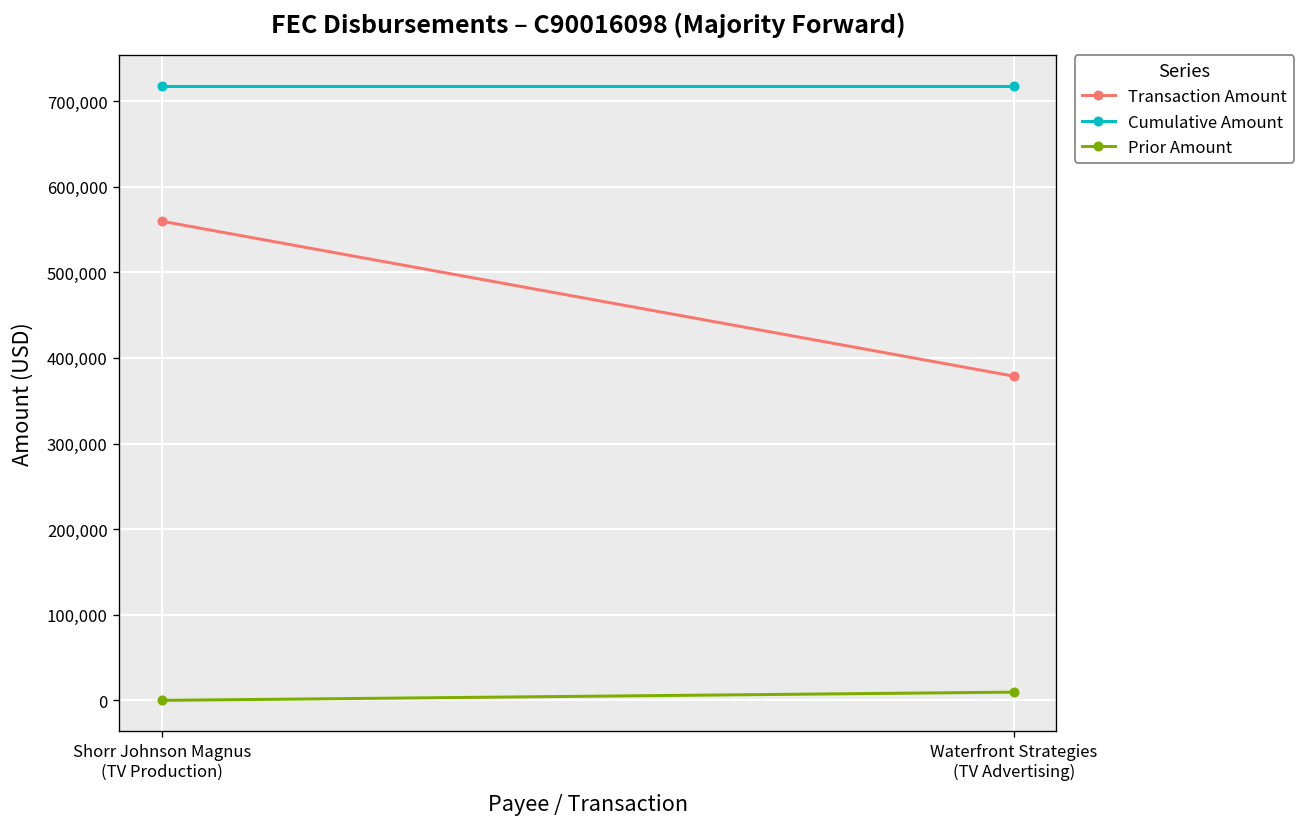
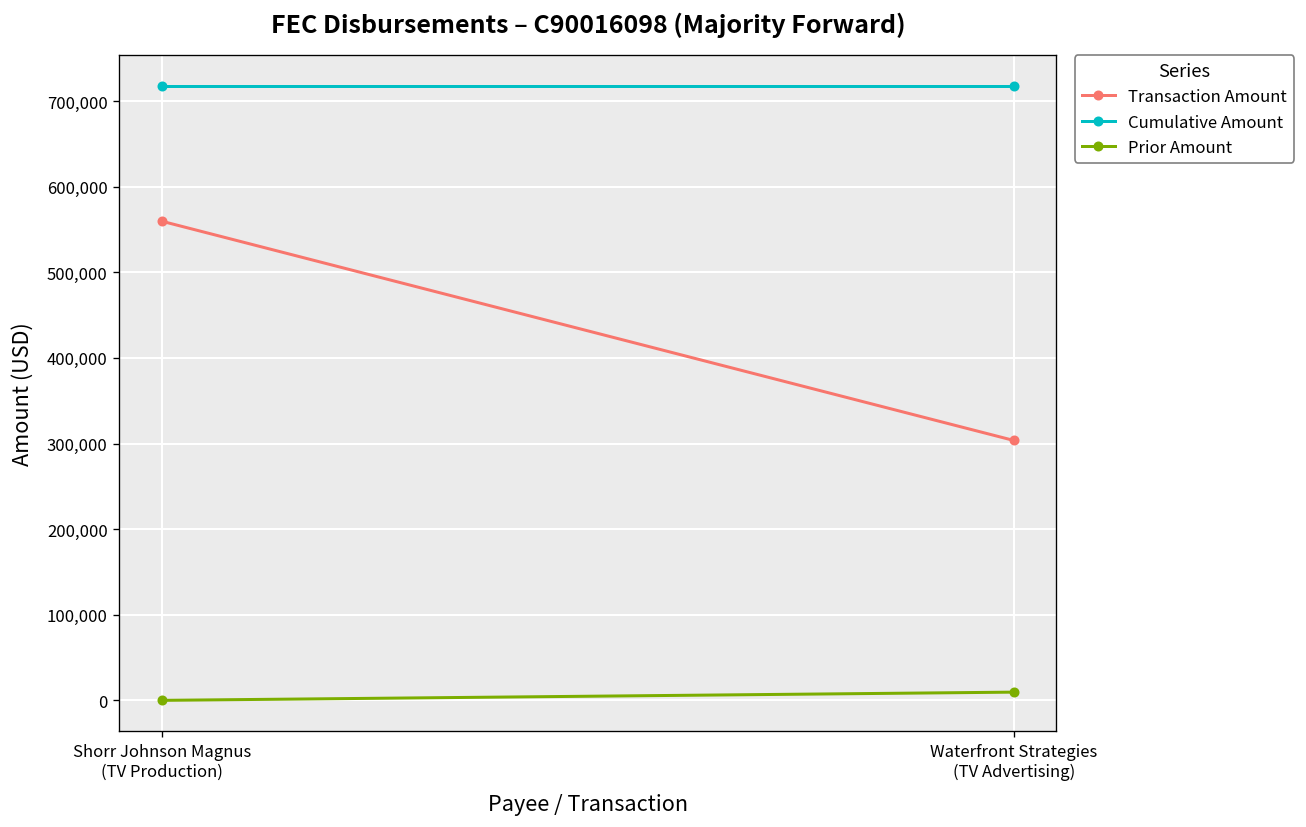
Transaction Amount, Waterfront Strategies (TV Advertising): 380,000 -> 300,000
